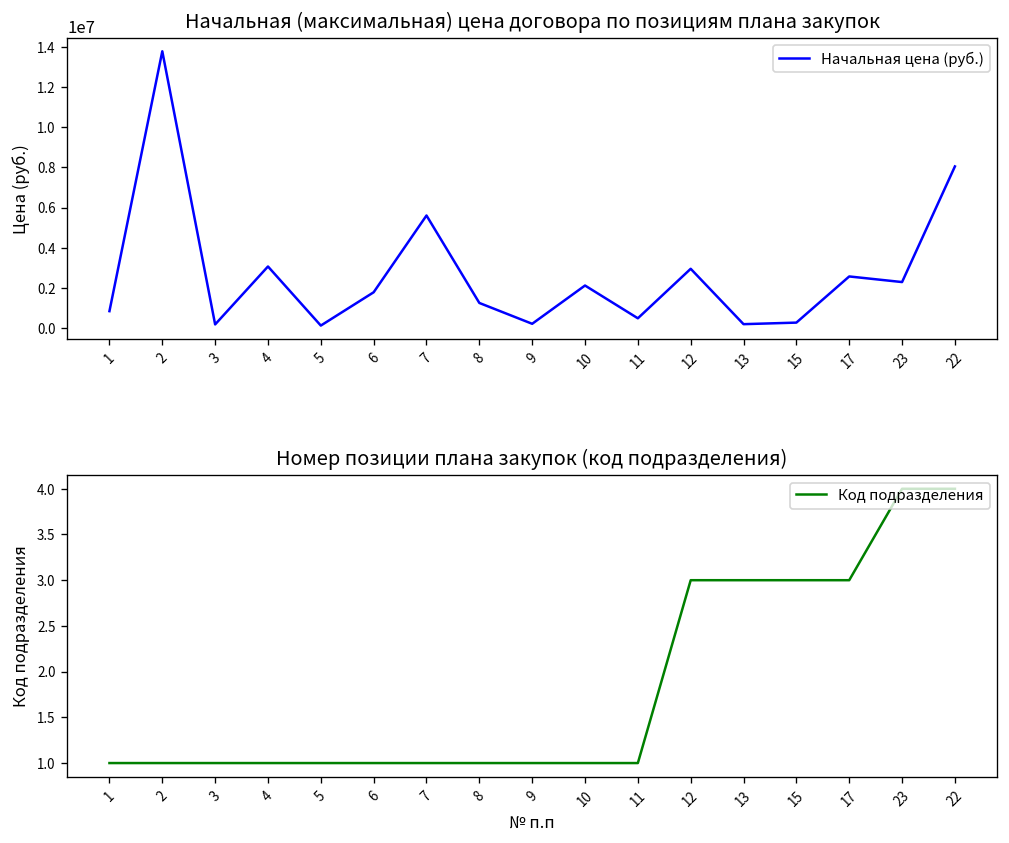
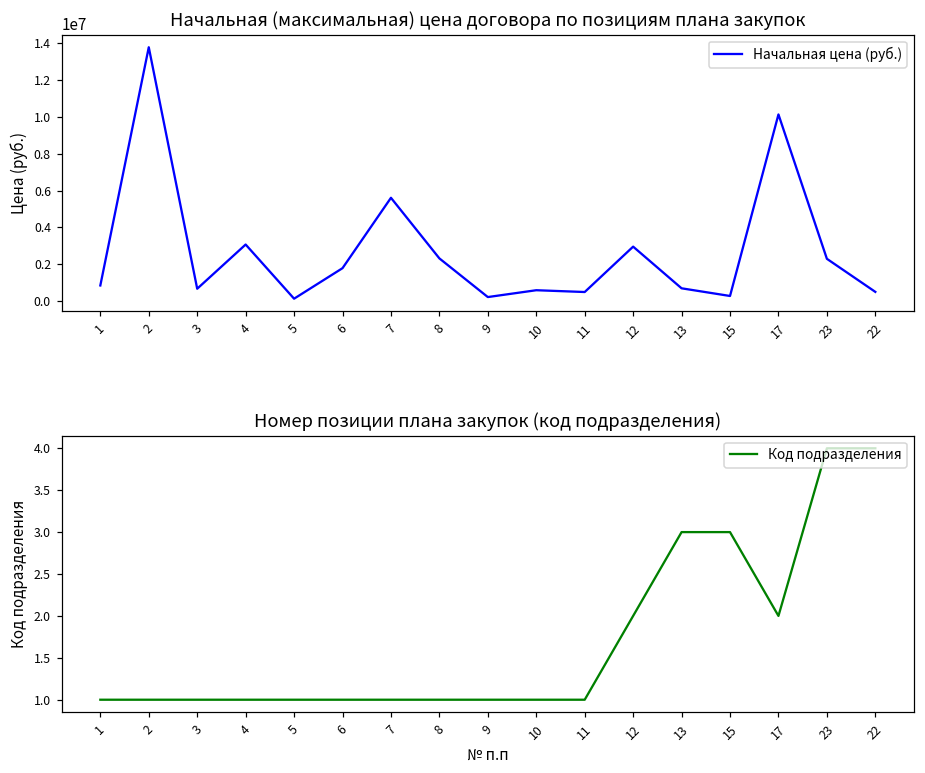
Начальная (максимальная) цена договора по позициям плана закупок, 3: 200000 -> 700000
Начальная (максимальная) цена договора по позициям плана закупок, 8: 1300000 -> 2300000
Начальная (максимальная) цена договора по позициям плана закупок, 10: 2100000 -> 600000
Начальная (максимальная) цена договора по позициям плана закупок, 13: 200000 -> 700000
Начальная (максимальная) цена договора по позициям плана закупок, 17: 2600000 -> 10100000
Начальная (максимальная) цена договора по позициям плана закупок, 22: 8100000 -> 500000
Номер позиции плана закупок (код подразделения), 12: 3 -> 2
Номер позиции плана закупок (код подразделения), 17: 3 -> 2
